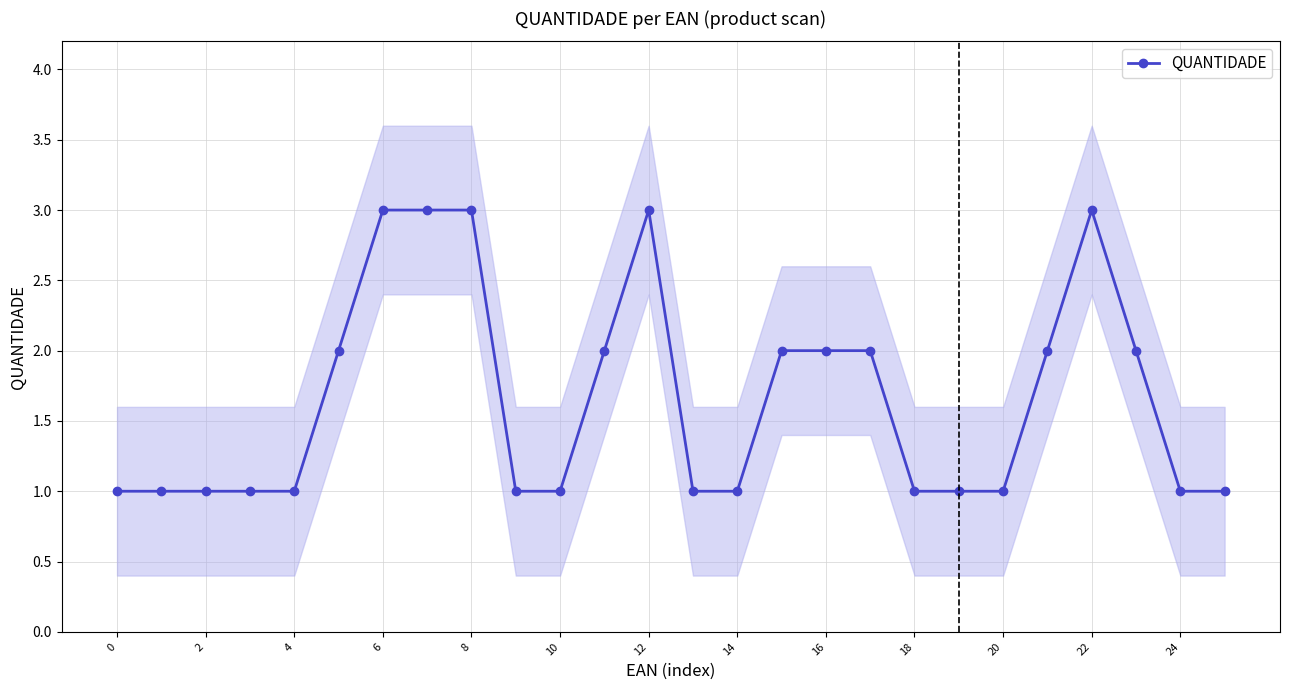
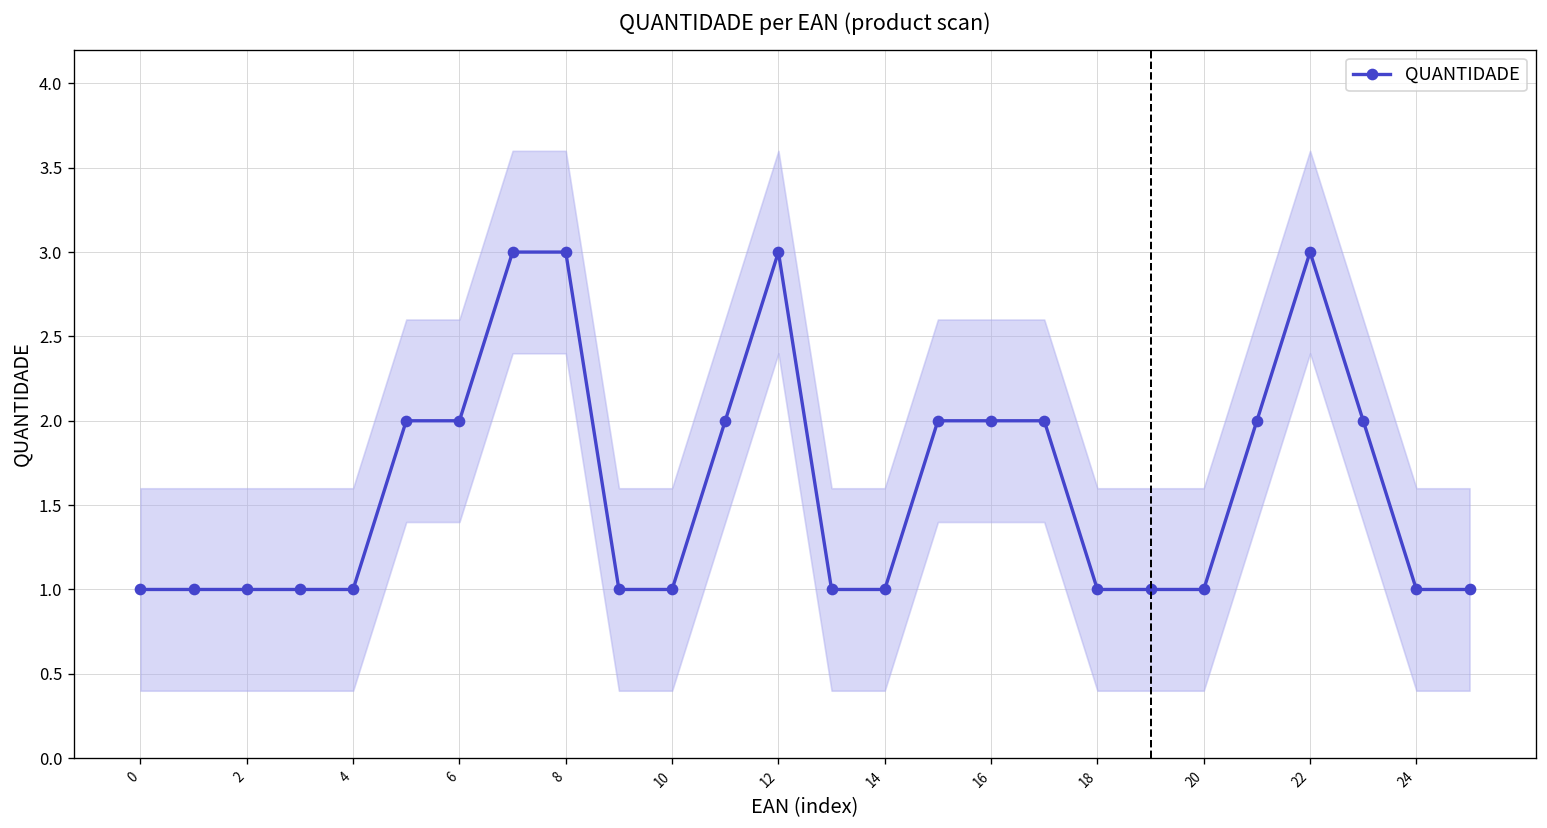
QUANTIDADE, 6: 3 -> 2
